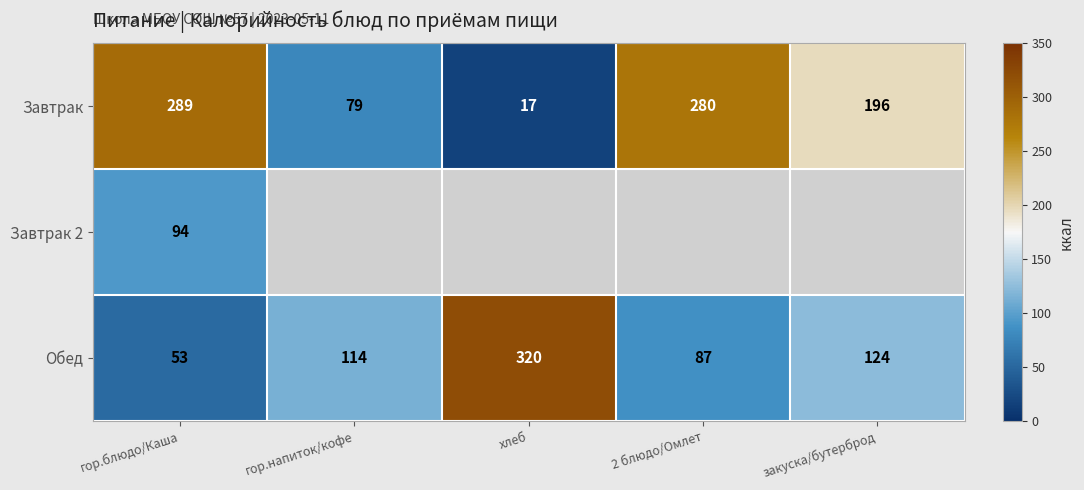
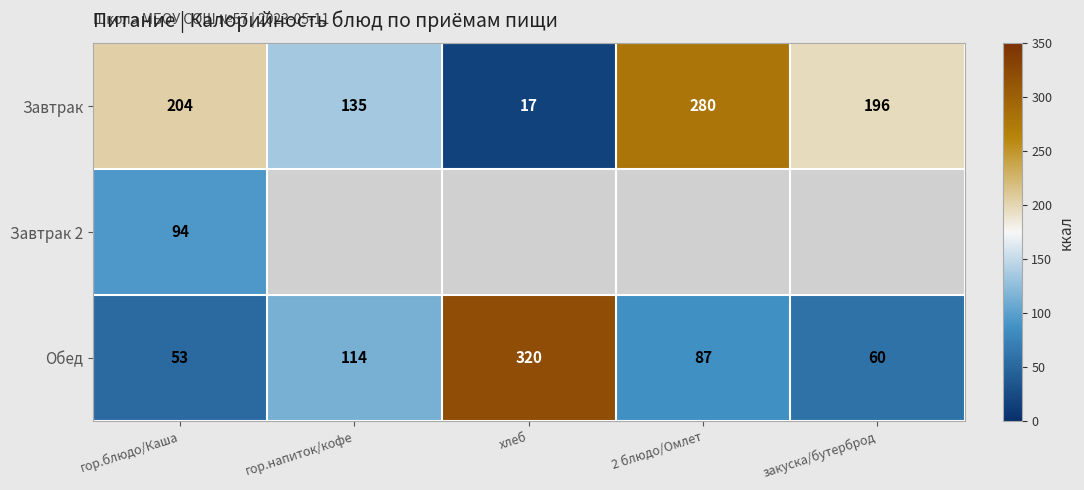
Завтрак, гор.блюдо/Каша: 289 -> 204
Завтрак, гор.напиток/кофе: 79 -> 135
Обед, закуска/бутерброд: 124 -> 60
